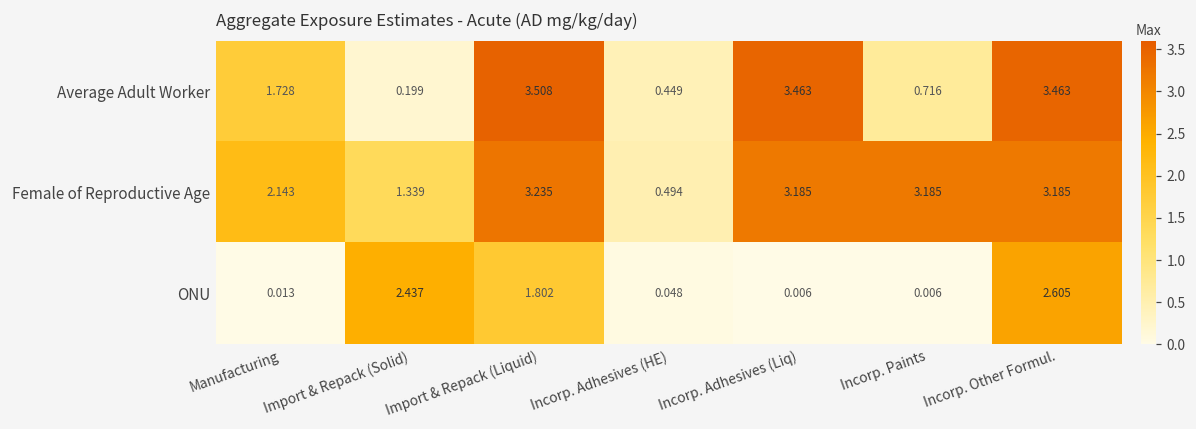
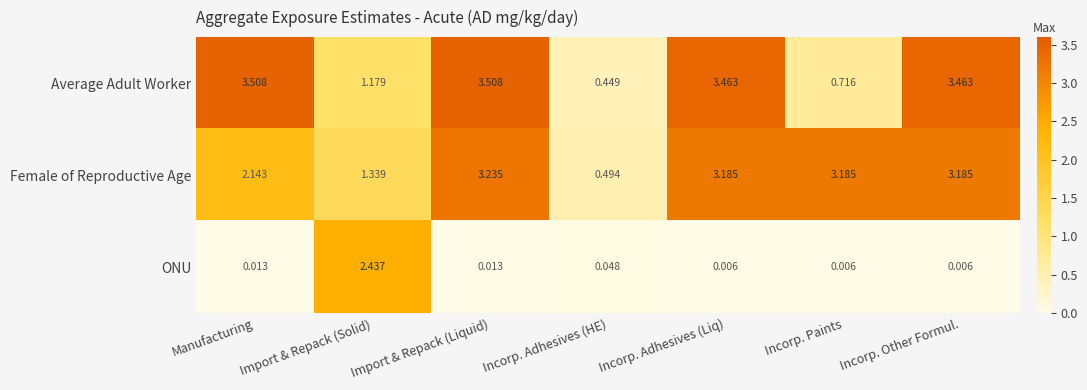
Average Adult Worker, Manufacturing: 1.728 -> 3.508
Average Adult Worker, Import & Repack (Solid): 0.199 -> 1.179
ONU, Import & Repack (Liquid): 1.802 -> 0.013
ONU, Incorp. Other Formul.: 2.605 -> 0.006
